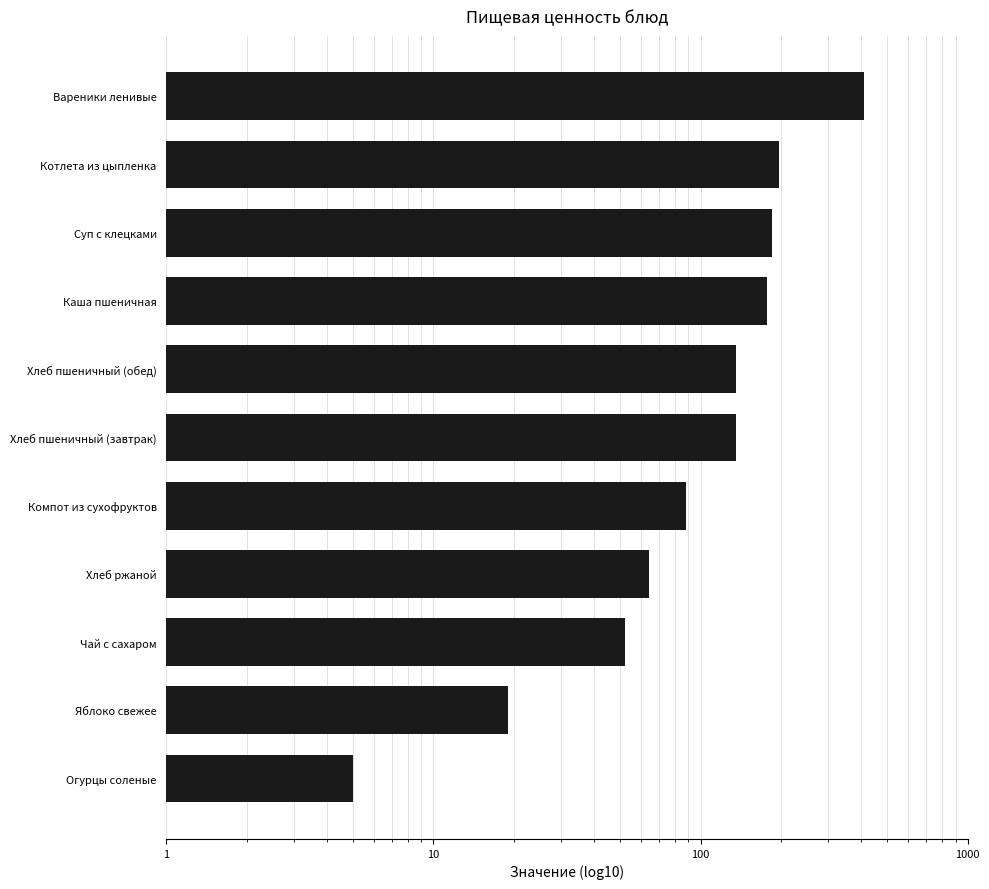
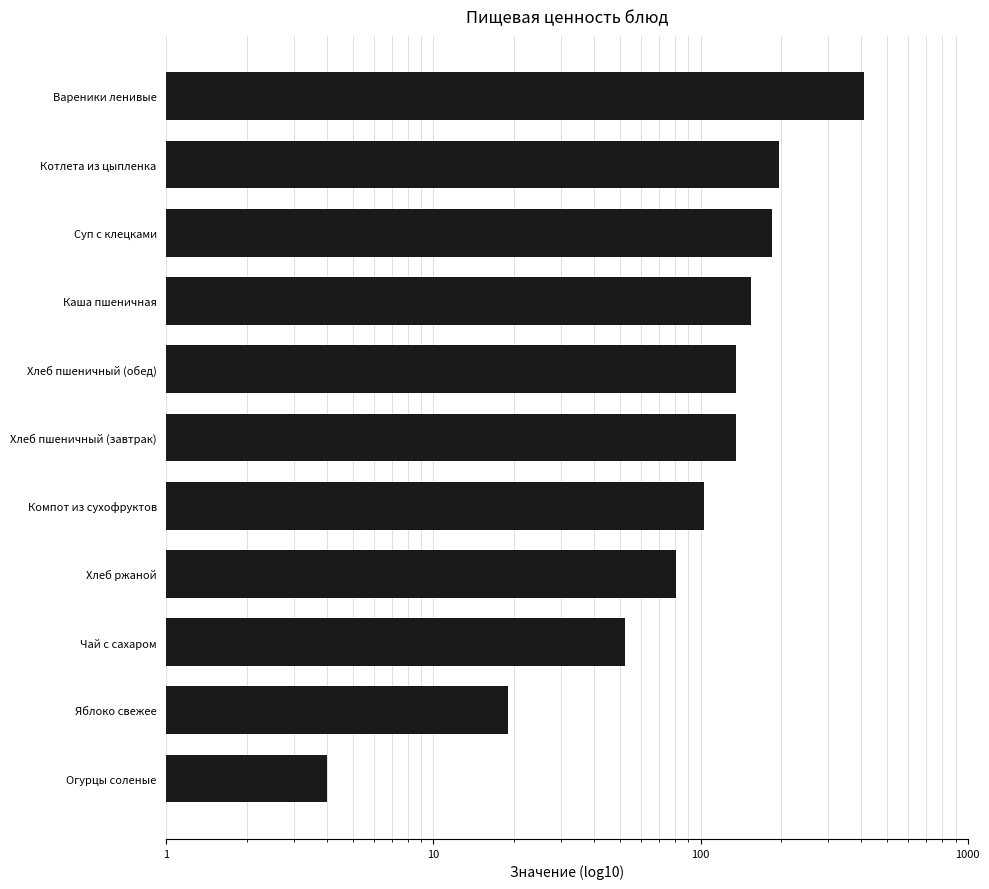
Каша пшеничная: 180 -> 150
Компот из сухофруктов: 88 -> 103
Хлеб ржаной: 64 -> 81
Огурцы соленые: 5 -> 4
